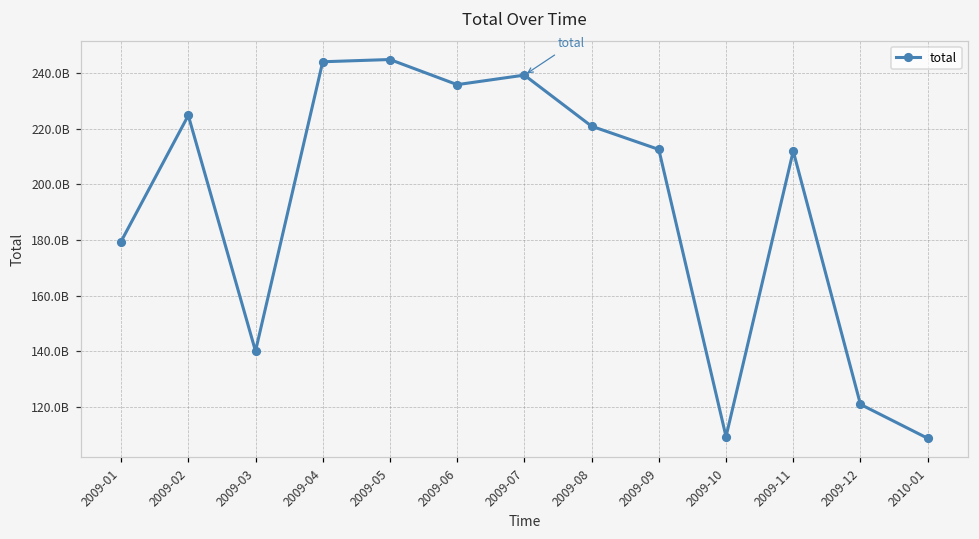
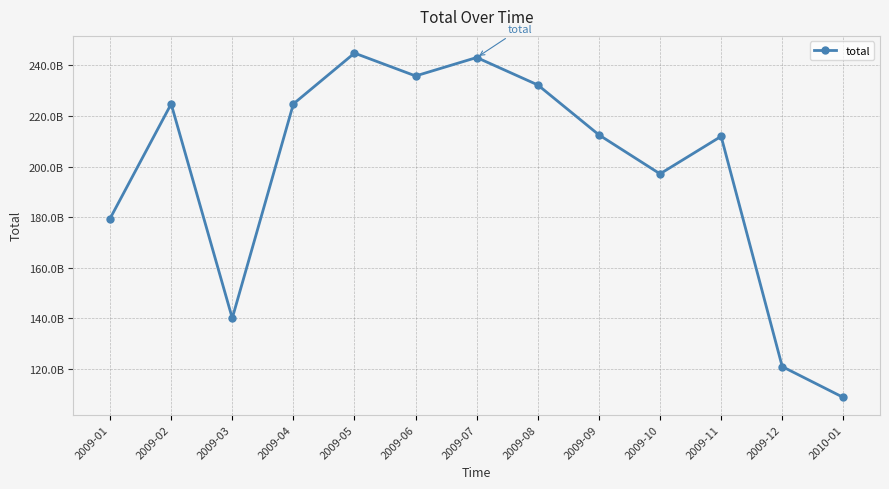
2009-04: 244000000000 -> 225000000000
2009-07: 239000000000 -> 243000000000
2009-08: 221000000000 -> 232000000000
2009-10: 109000000000 -> 197000000000
